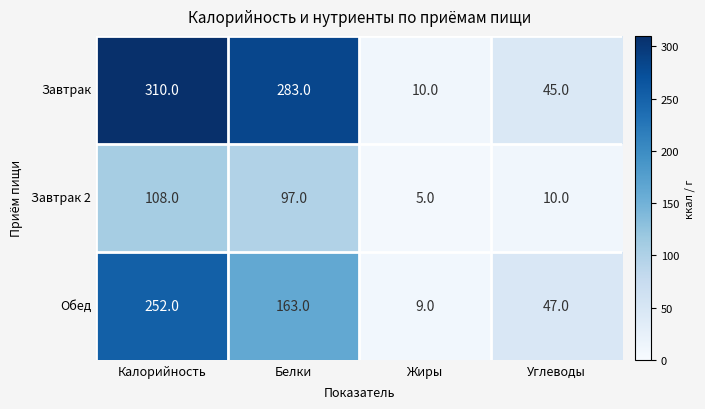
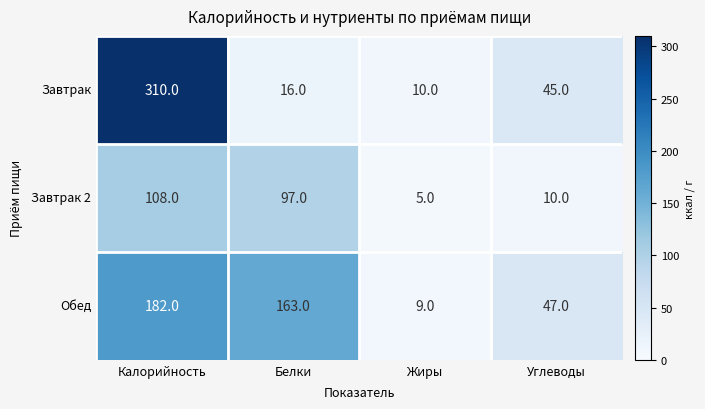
Завтрак, Белки: 283.0 -> 16.0
Обед, Калорийность: 252.0 -> 182.0
